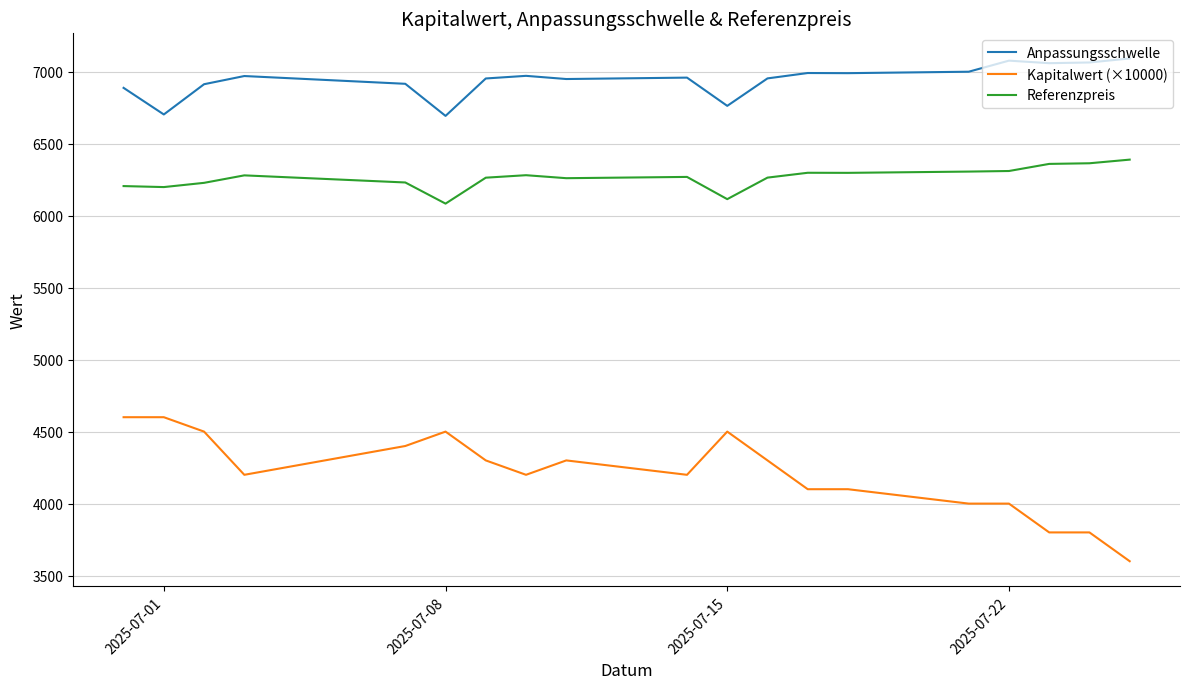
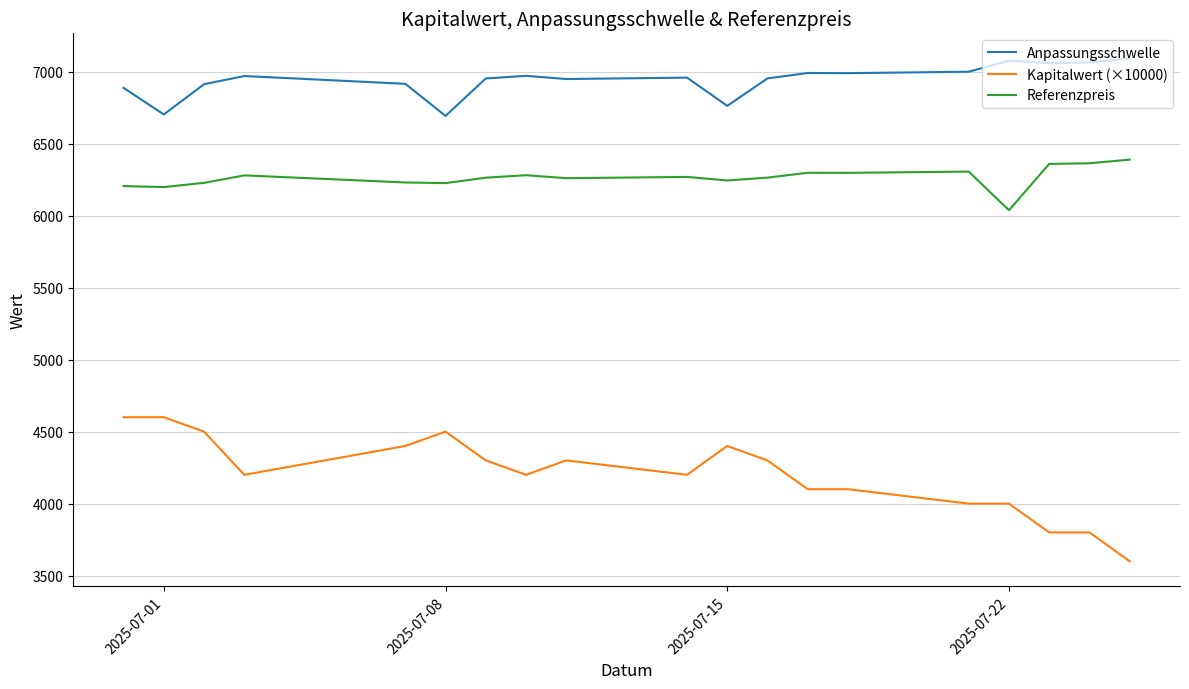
Referenzpreis, 2025-07-08: 6080 -> 6230
Kapitalwert (×10000), 2025-07-15: 4500 -> 4400
Referenzpreis, 2025-07-15: 6110 -> 6240
Referenzpreis, 2025-07-22: 6310 -> 6040
